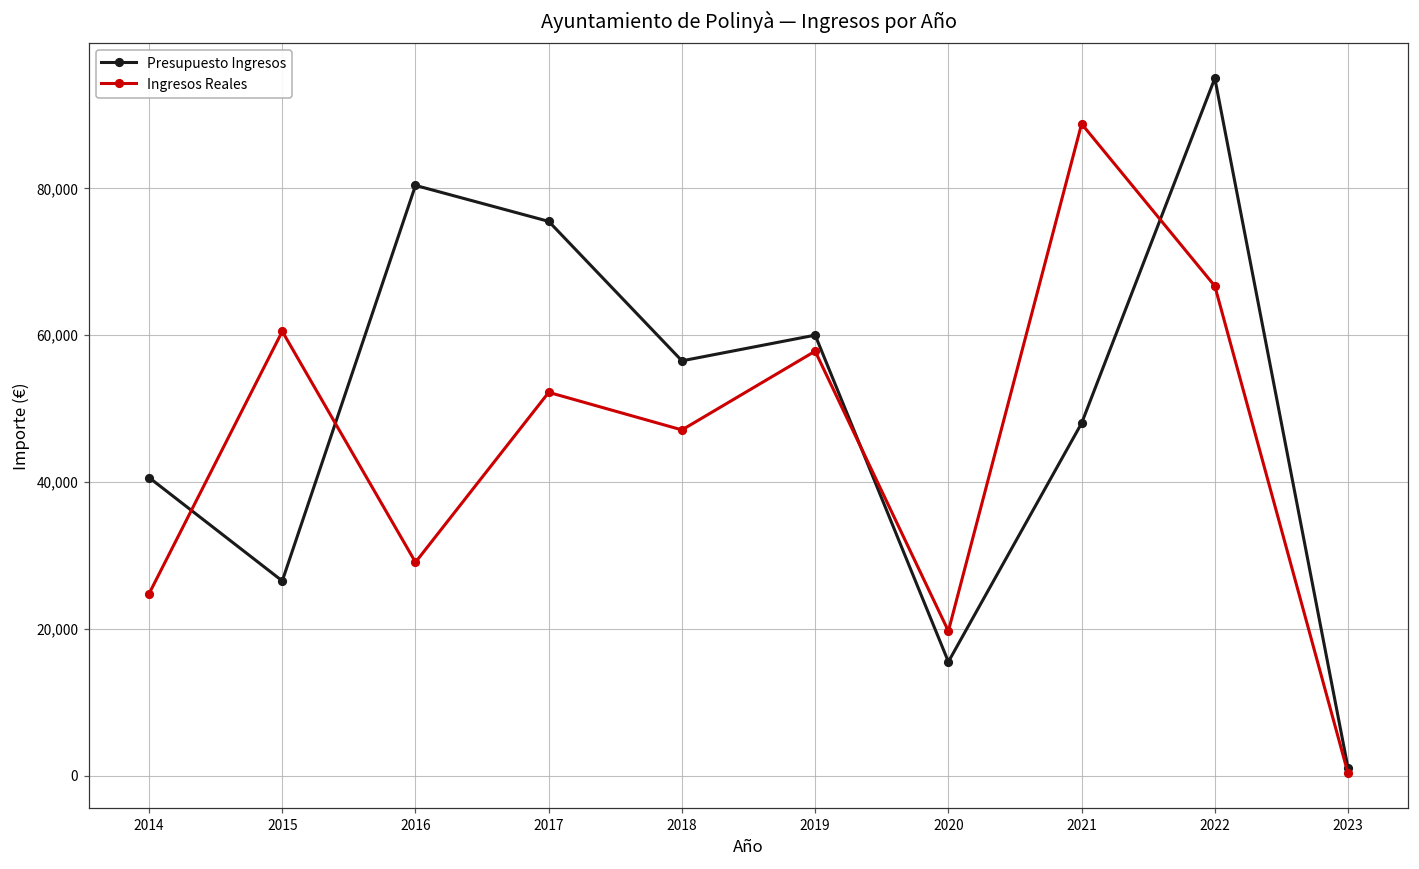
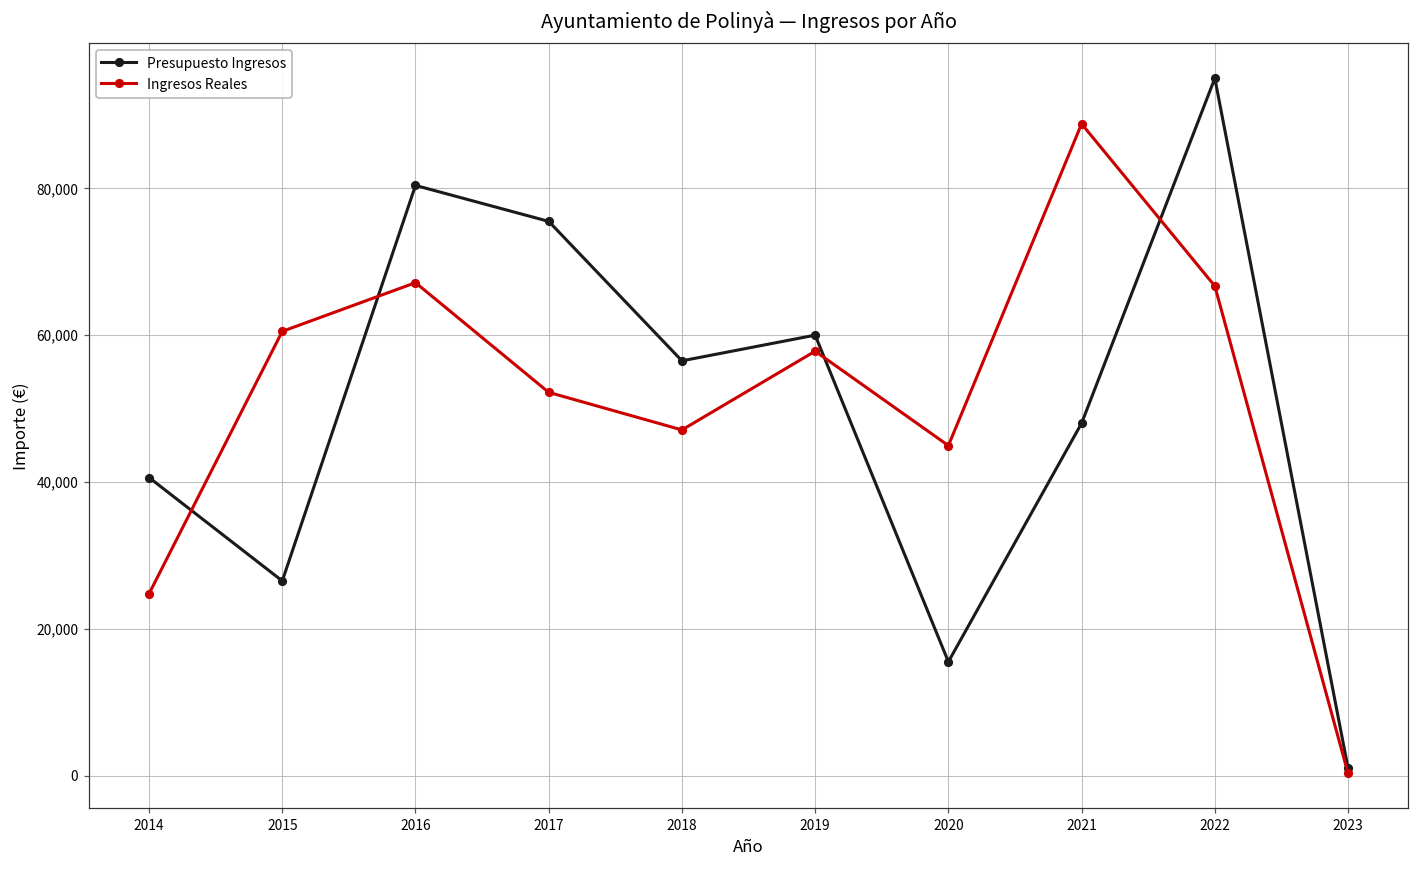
Ingresos Reales, 2016: 29,000 -> 67,000
Ingresos Reales, 2020: 20,000 -> 45,000
